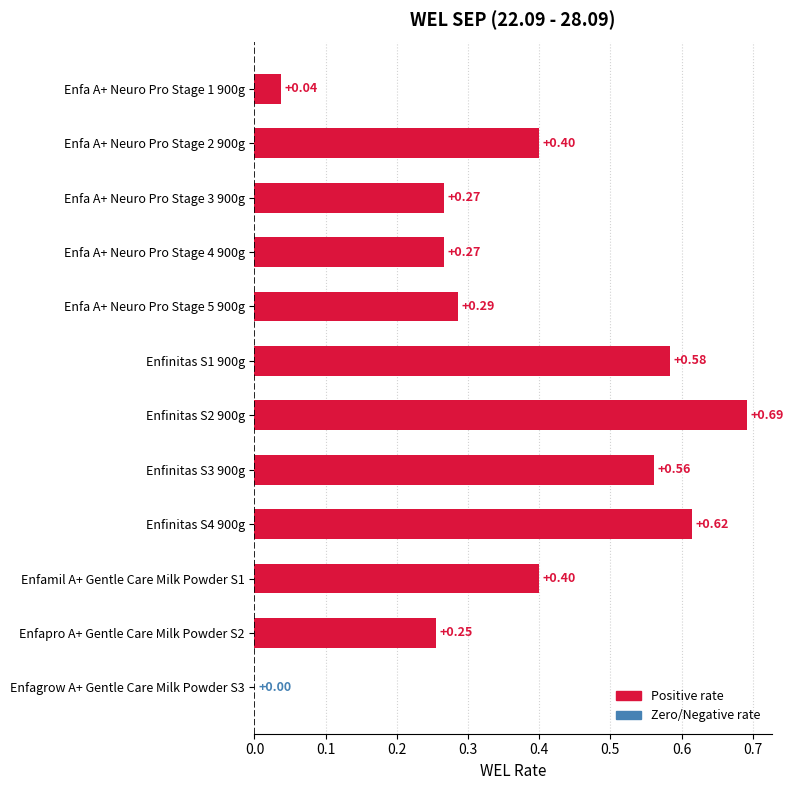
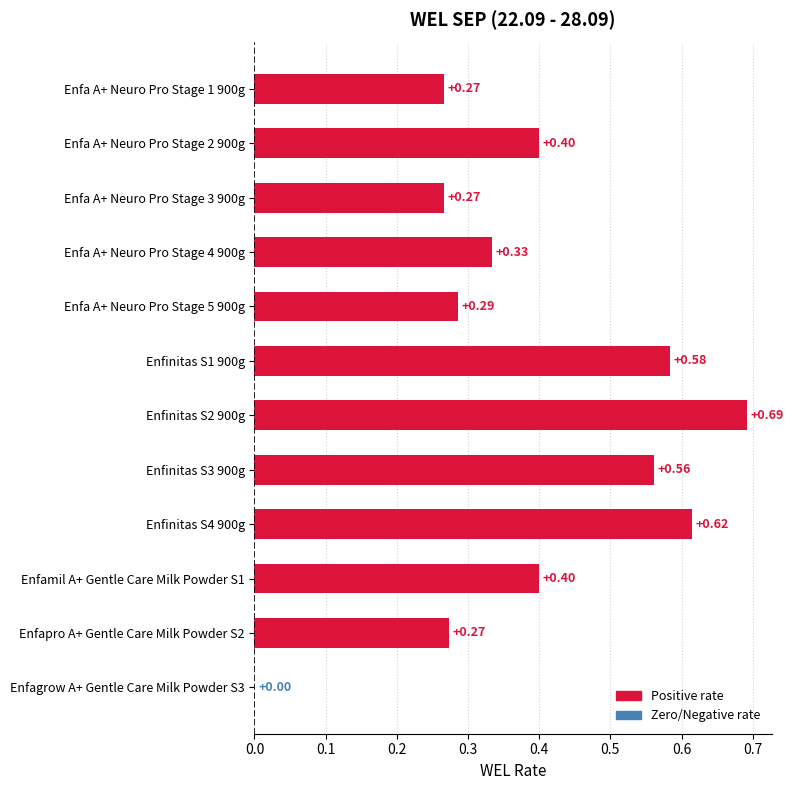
Enfa A+ Neuro Pro Stage 1 900g: +0.04 -> +0.27
Enfa A+ Neuro Pro Stage 4 900g: +0.27 -> +0.33
Enfapro A+ Gentle Care Milk Powder S2: +0.25 -> +0.27
